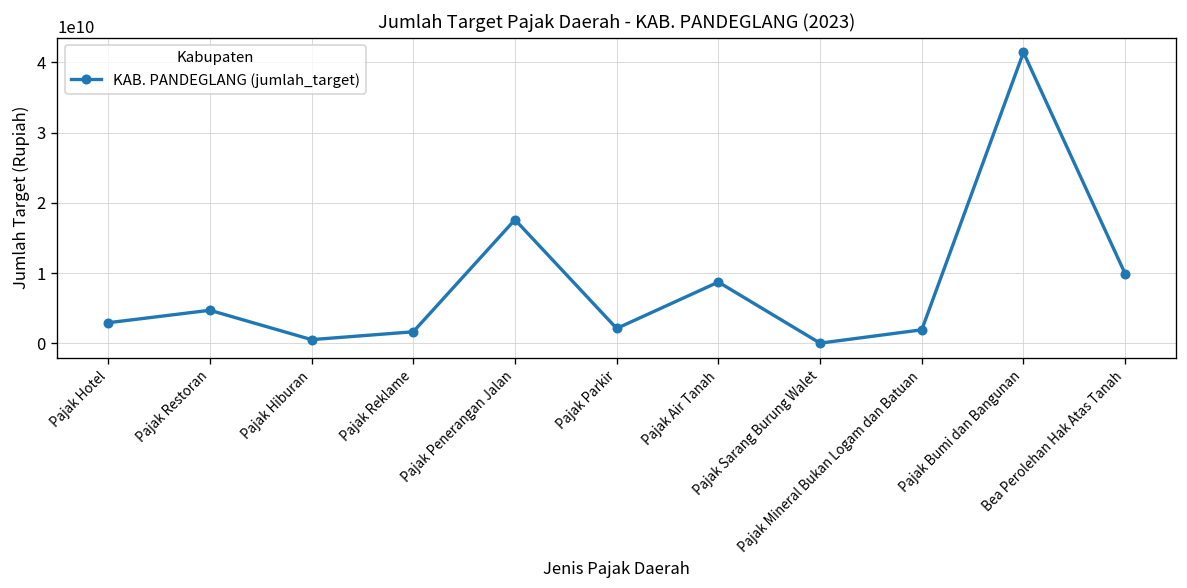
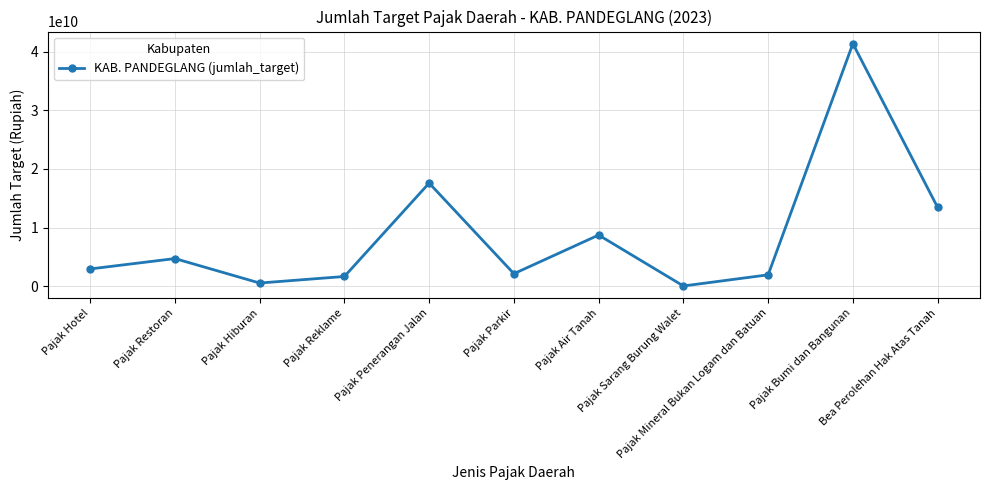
Bea Perolehan Hak Atas Tanah: 10000000000 -> 13000000000
